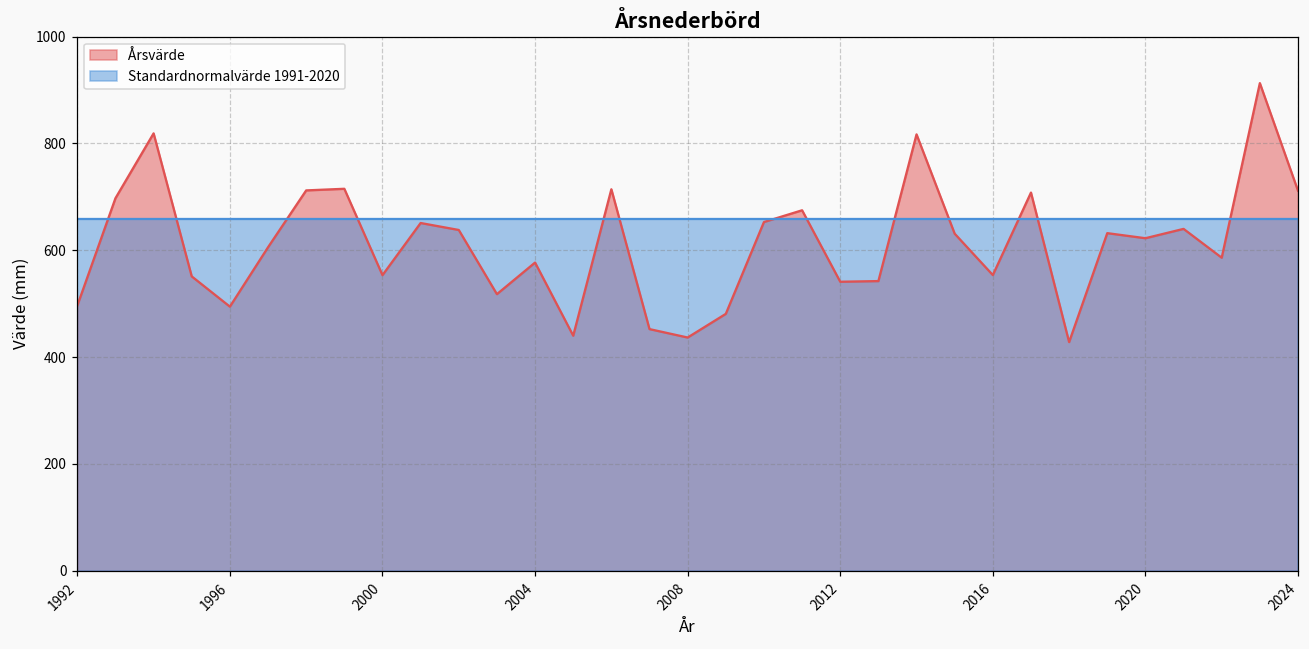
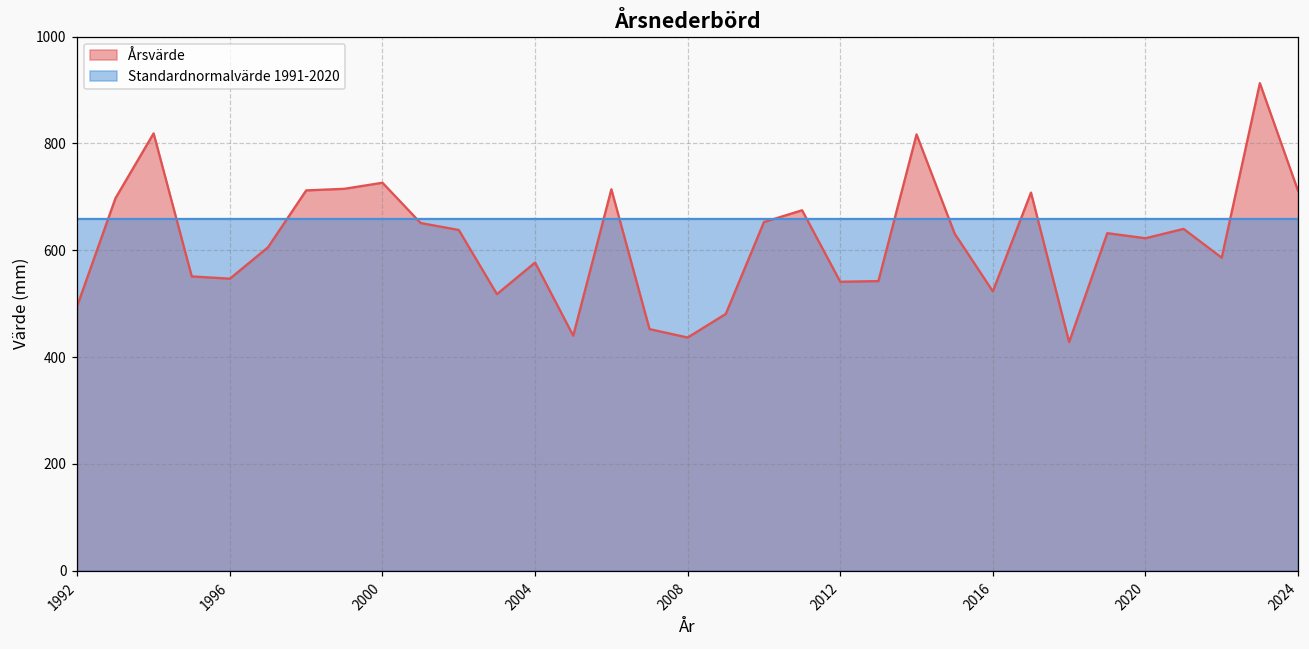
Årsvärde, 1996: 490 -> 550
Årsvärde, 2000: 550 -> 730
Årsvärde, 2016: 550 -> 520
